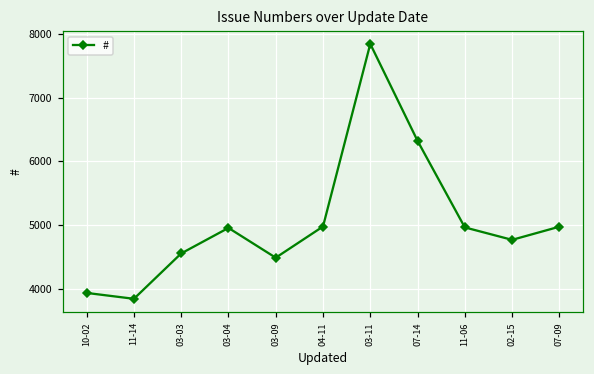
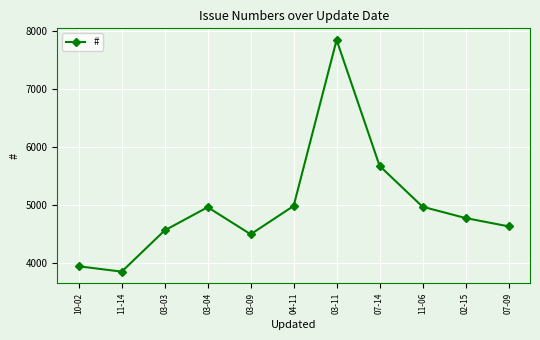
07-14: 6300 -> 5700
07-09: 5000 -> 4600
